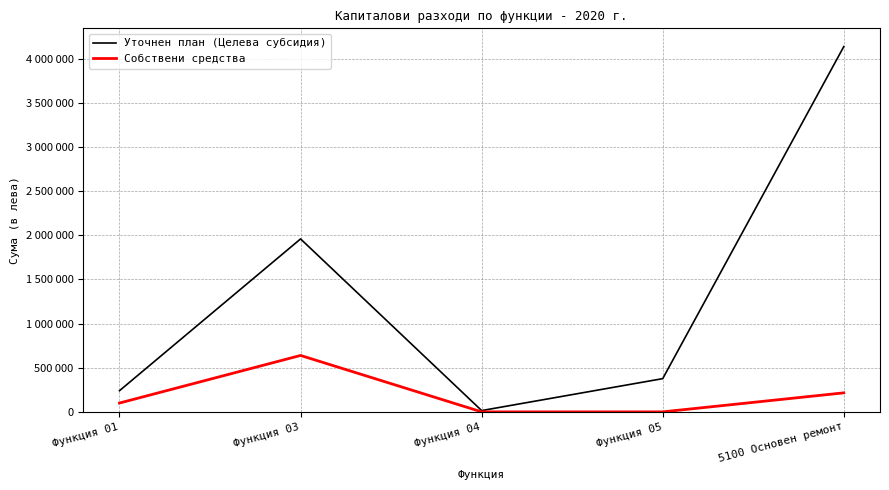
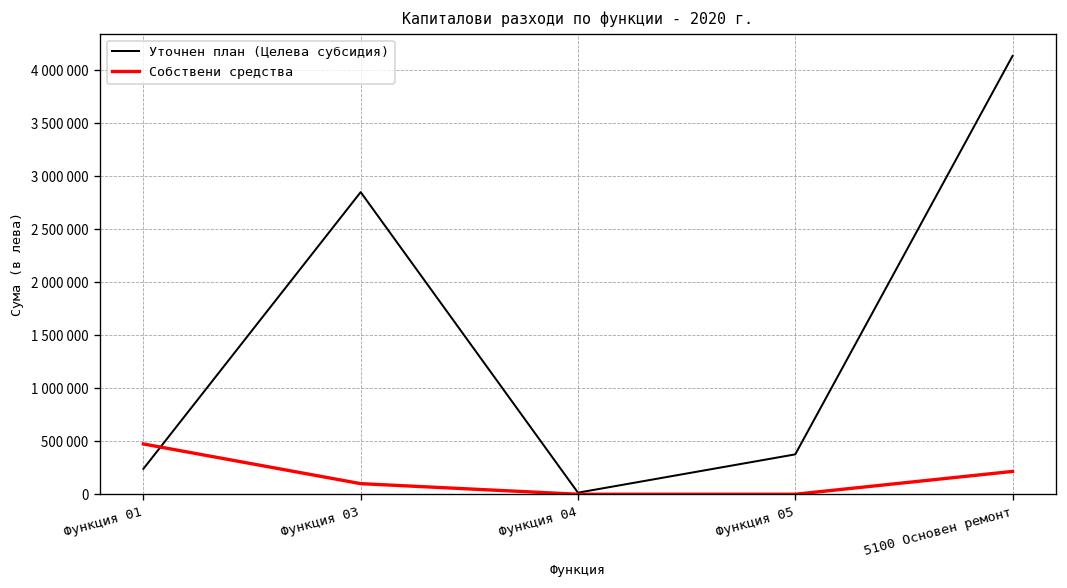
Собствени средства, Функция 01: 100000 -> 500000
Уточнен план (Целева субсидия), Функция 03: 2000000 -> 2900000
Собствени средства, Функция 03: 600000 -> 100000
